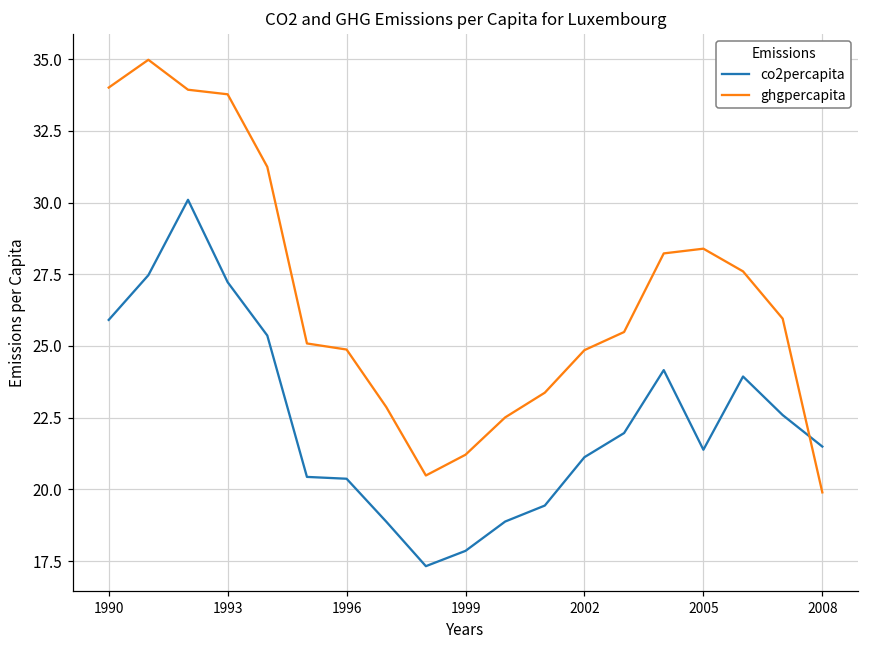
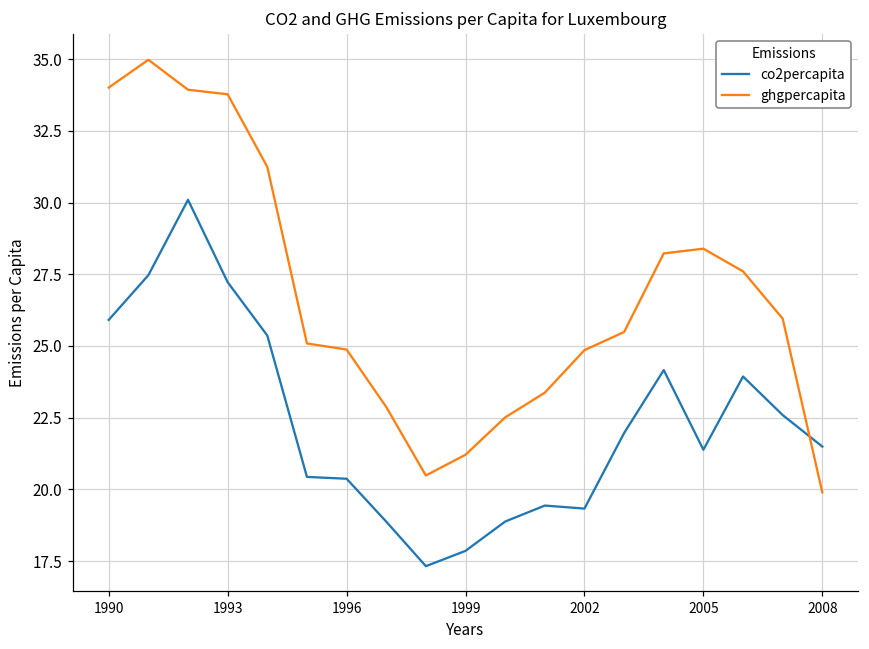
co2percapita, 2002: 21.1 -> 19.3
